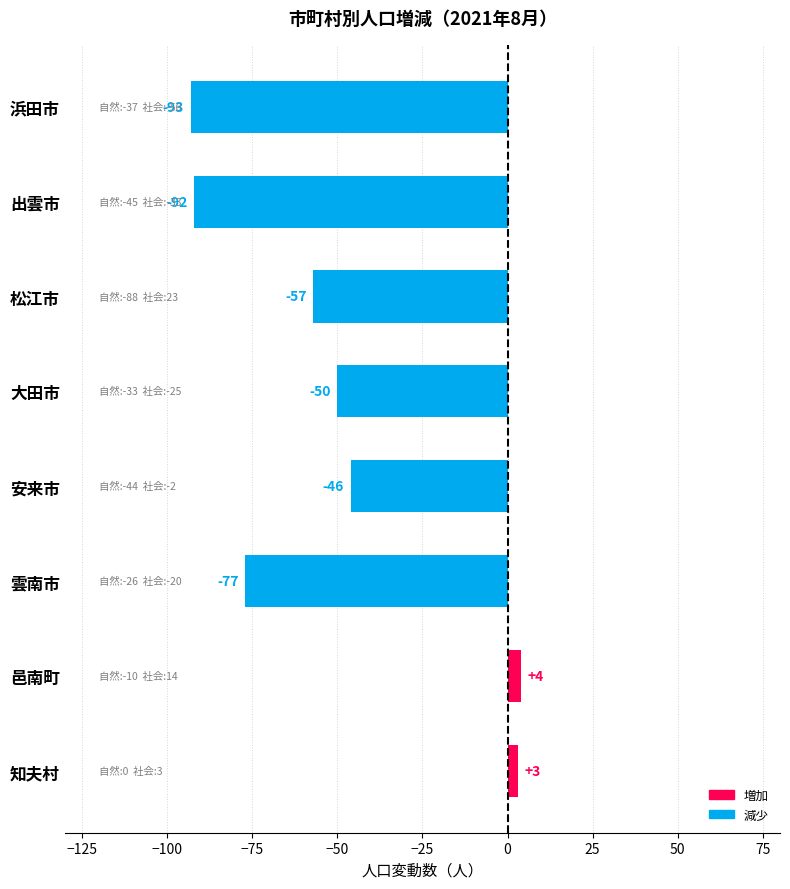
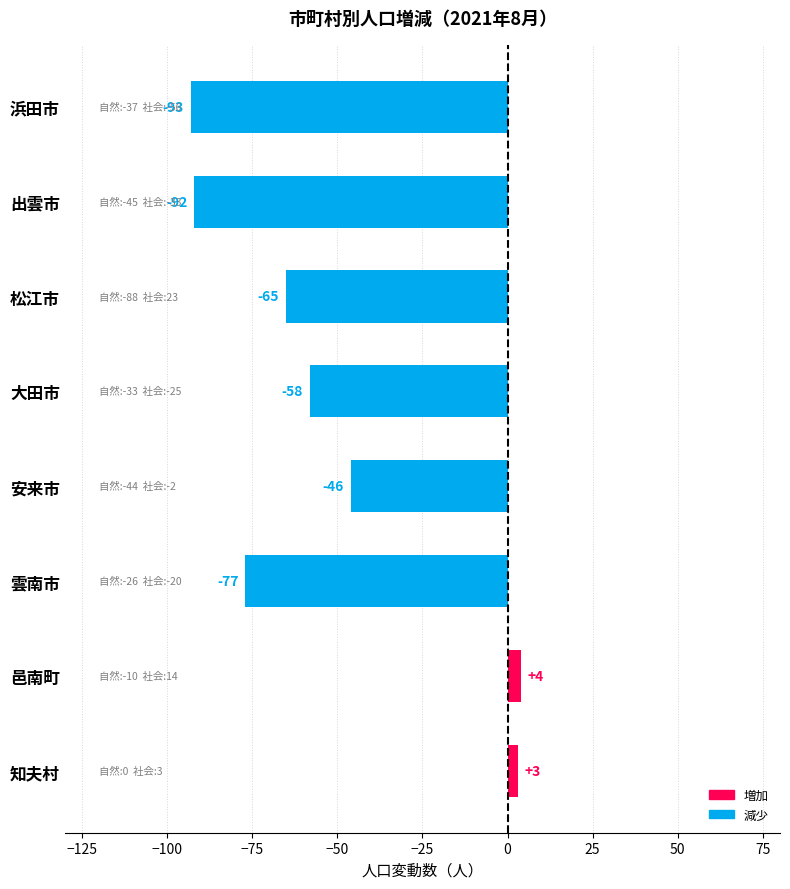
松江市: -57 -> -65
大田市: -50 -> -58
